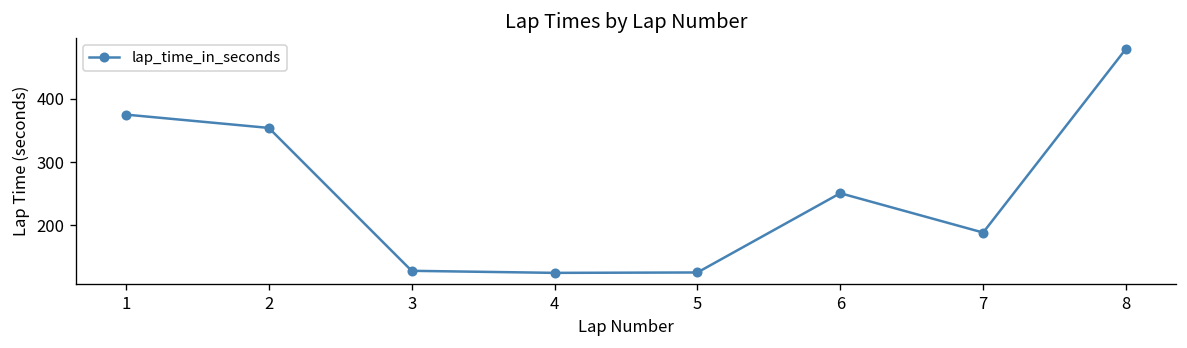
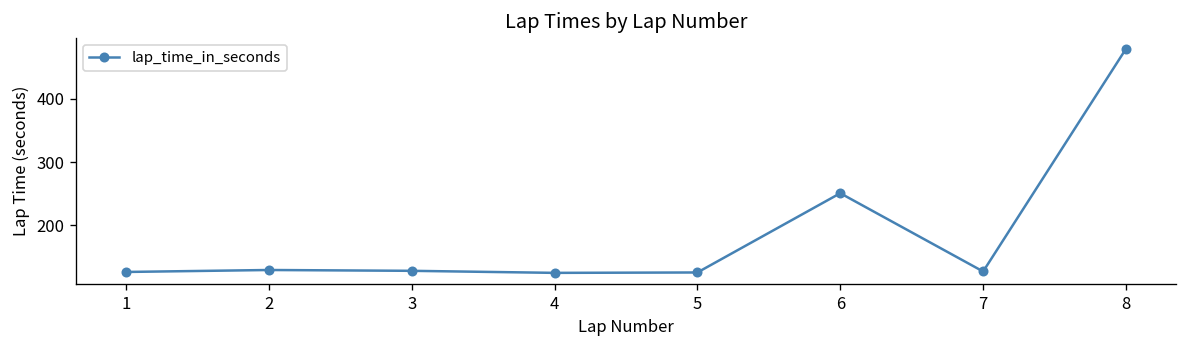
1: 380 -> 130
2: 350 -> 130
7: 190 -> 130
